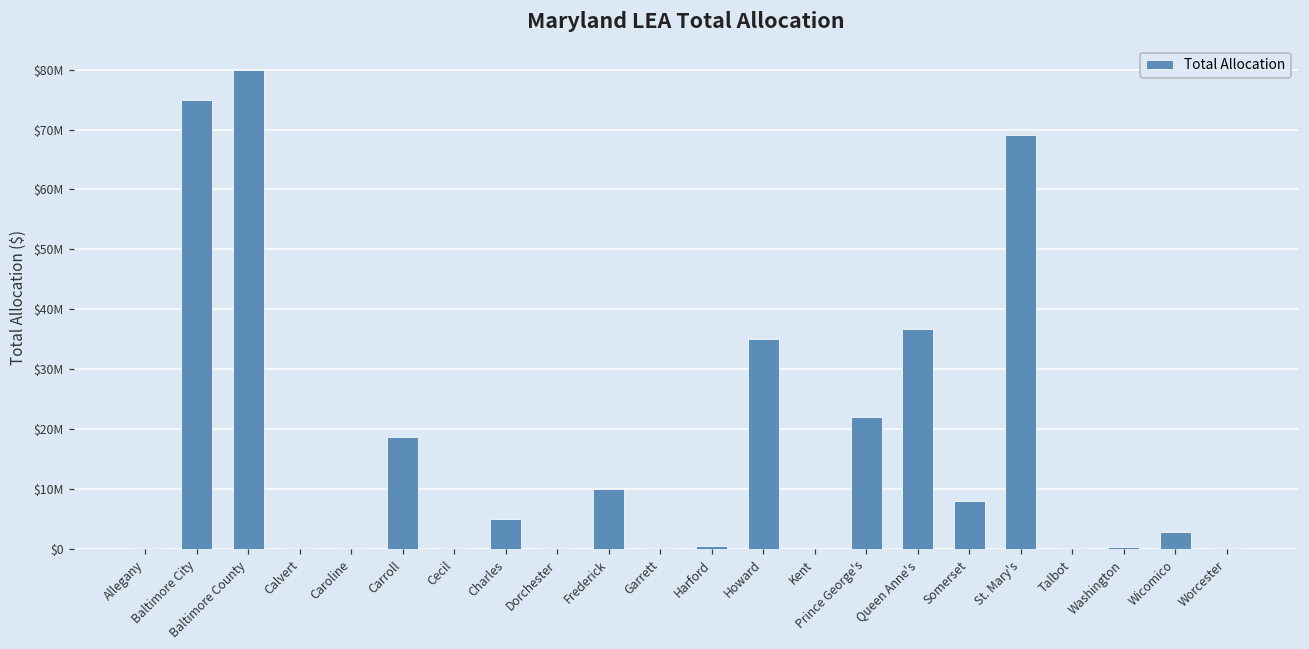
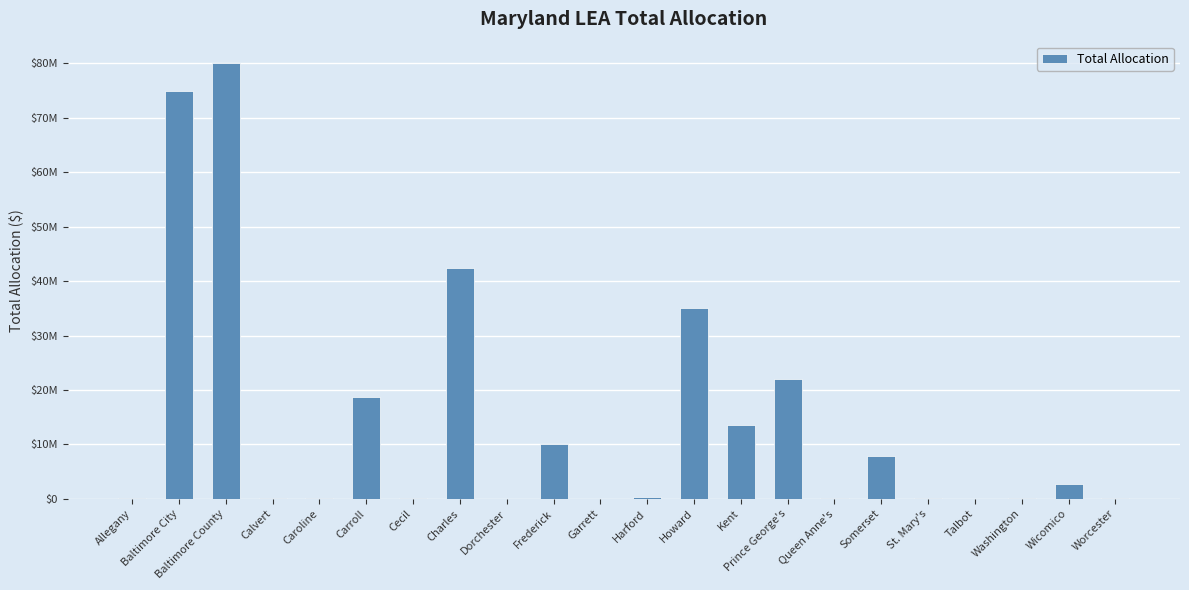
Charles: $5000000 -> $42000000
Kent: $0 -> $14000000
Queen Anne's: $37000000 -> $0
St. Mary's: $69000000 -> $0
